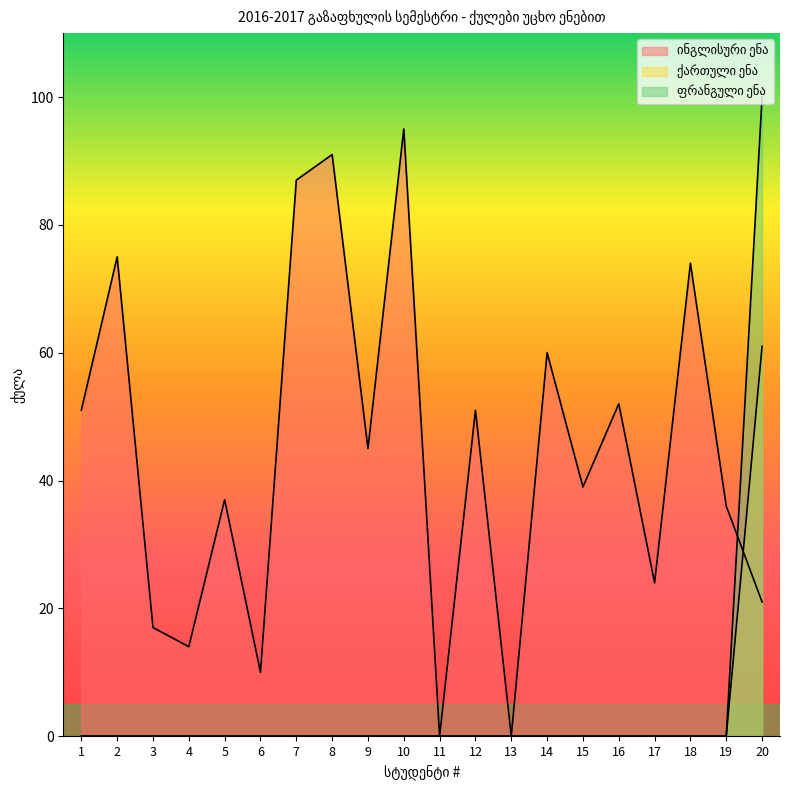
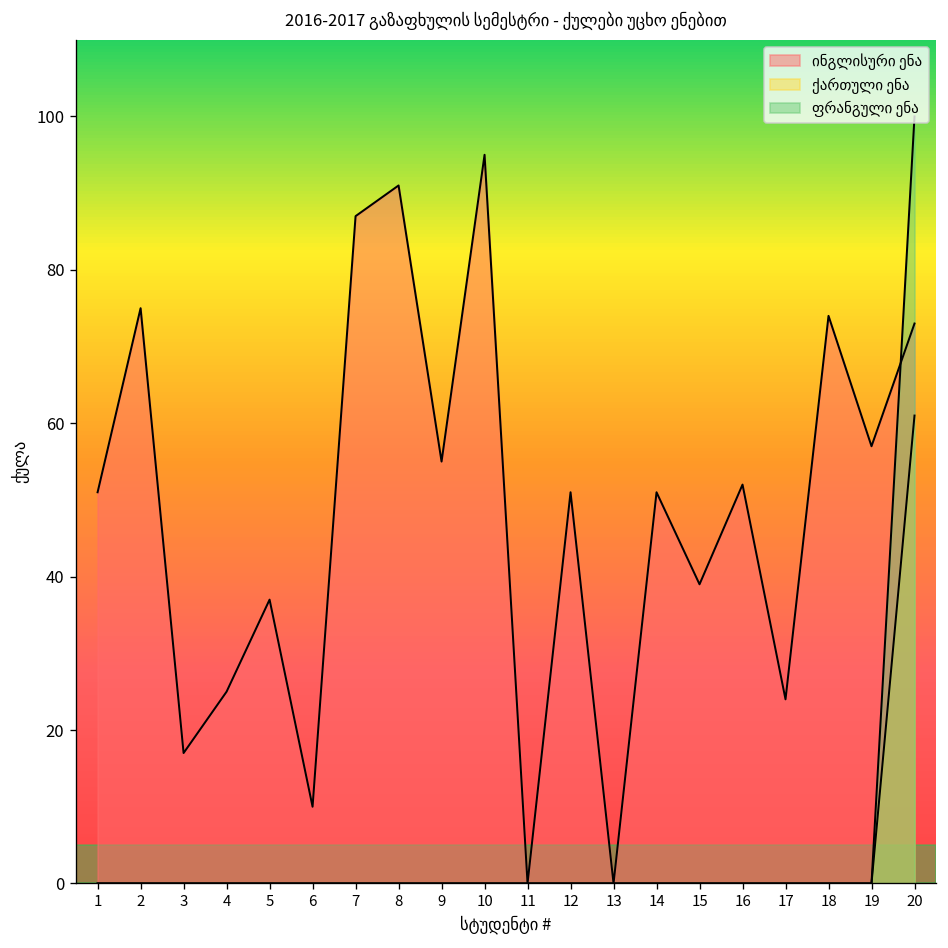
ინგლისური ენა, 4: 14 -> 25
ინგლისური ენა, 9: 45 -> 55
ინგლისური ენა, 14: 60 -> 51
ინგლისური ენა, 19: 36 -> 57
ინგლისური ენა, 20: 21 -> 73
